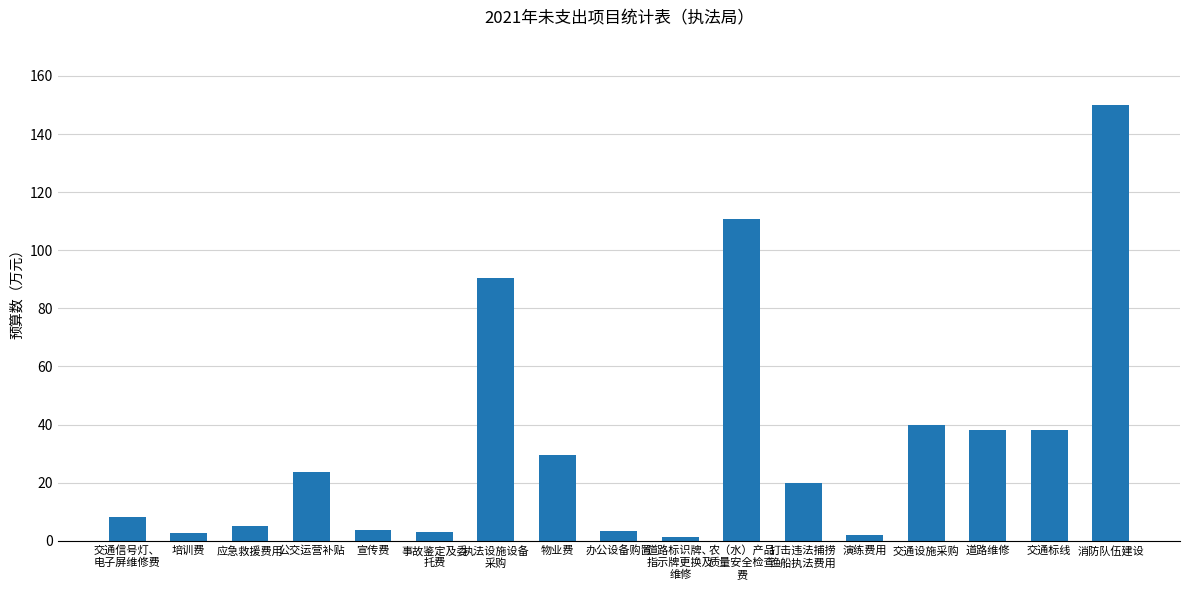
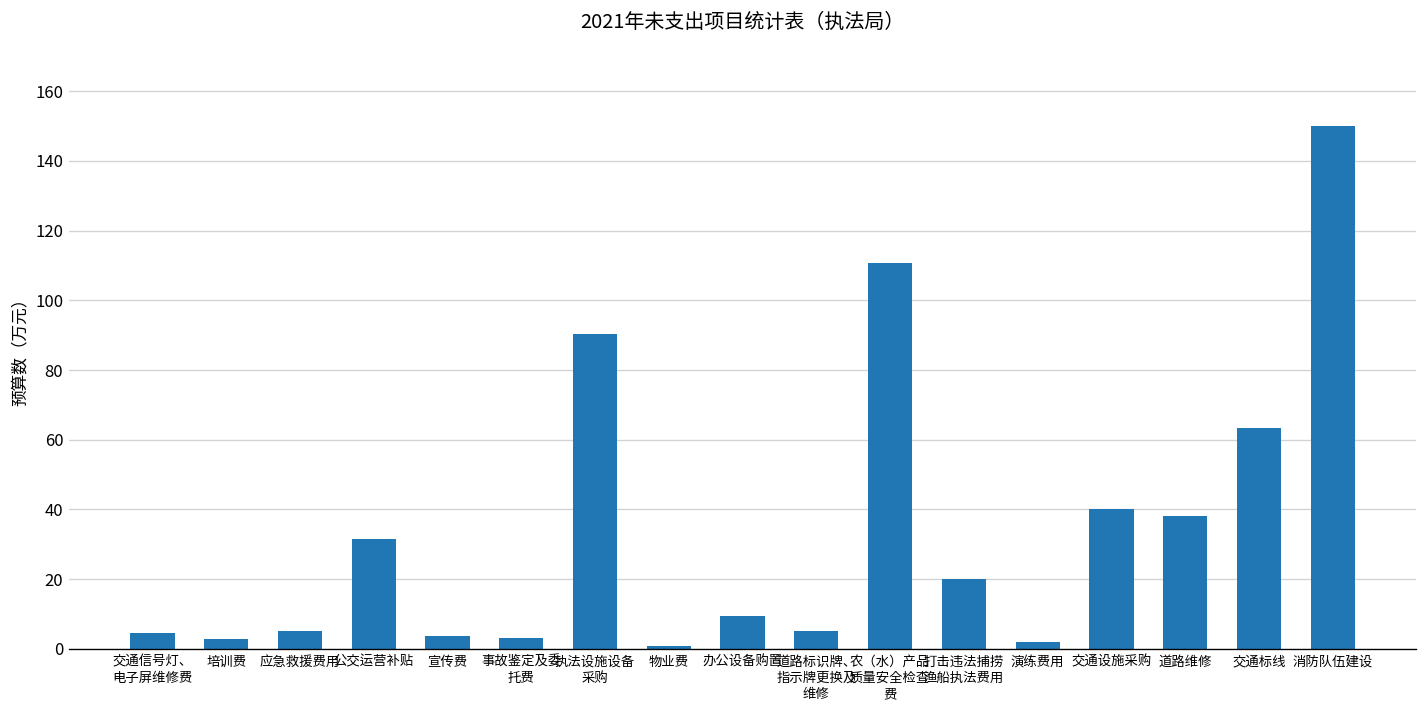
交通信号灯、 电子屏维修费: 8 -> 5
公交运营补贴: 24 -> 32
物业费: 30 -> 1
办公设备购置: 3 -> 9
道路标识牌、 指示牌更换及 维修: 1 -> 5
交通标线: 38 -> 64
